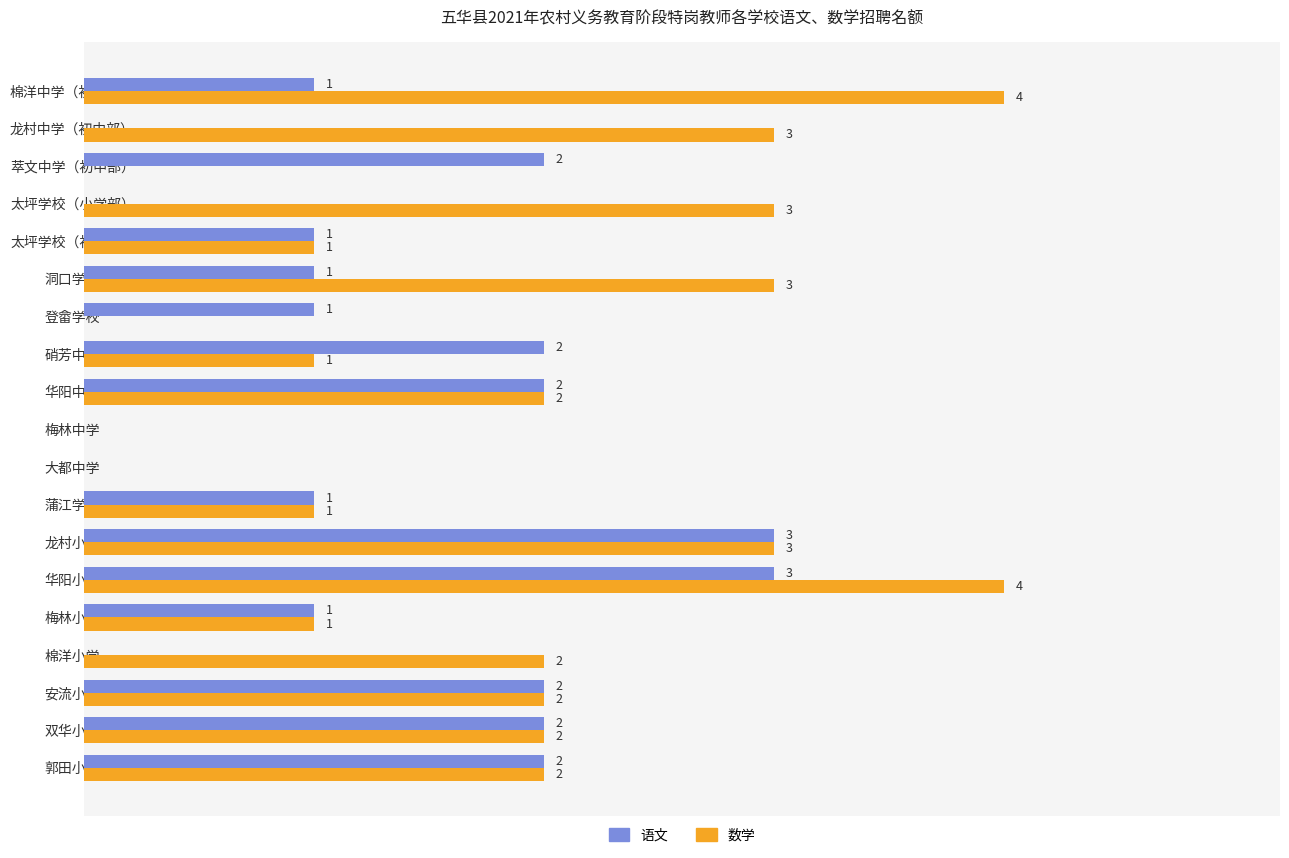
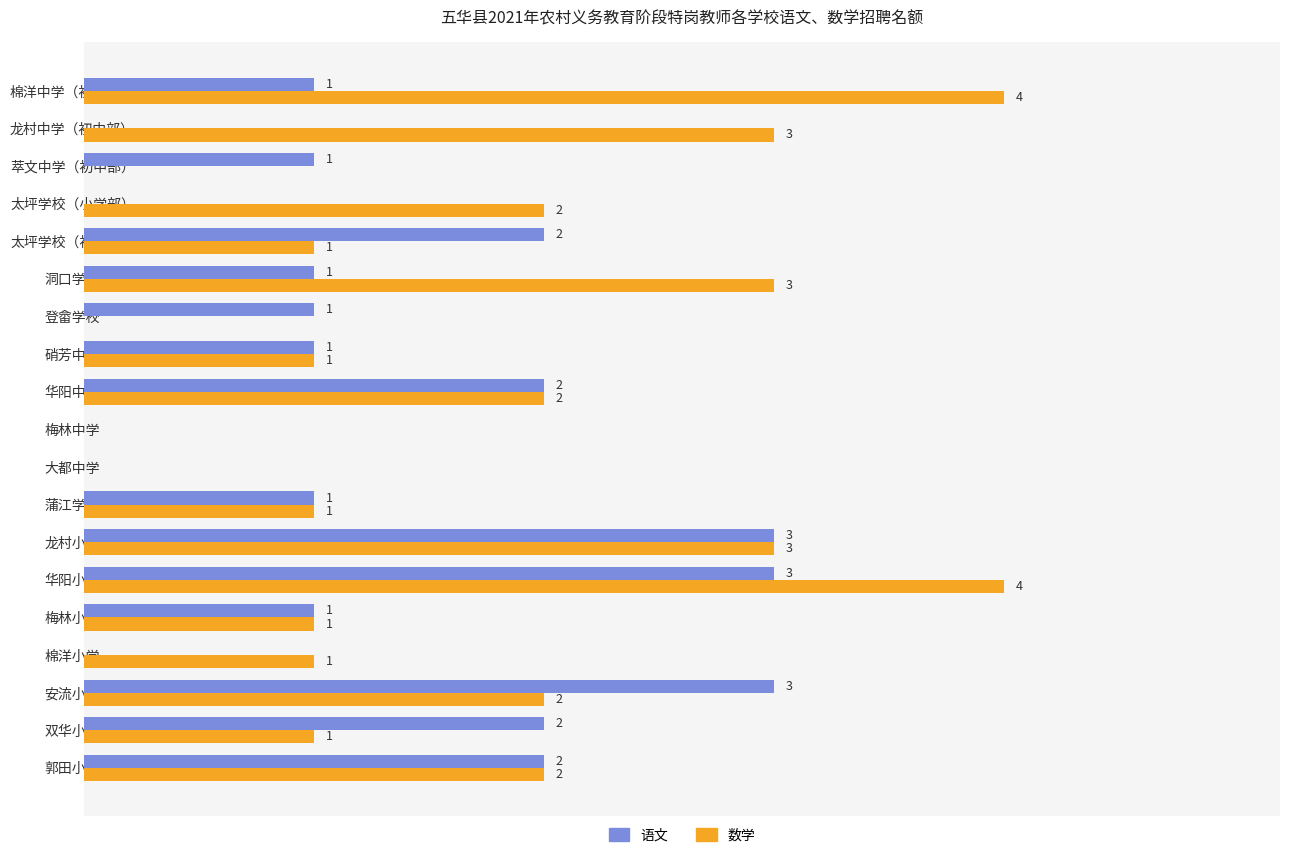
语文, 萃文中学（初中部）: 2 -> 1
数学, 太坪学校（小学部）: 3 -> 2
语文, 太坪学校（初中部）: 1 -> 2
语文, 硝芳中学: 2 -> 1
数学, 棉洋小学: 2 -> 1
语文, 安流小学: 2 -> 3
数学, 双华小学: 2 -> 1
